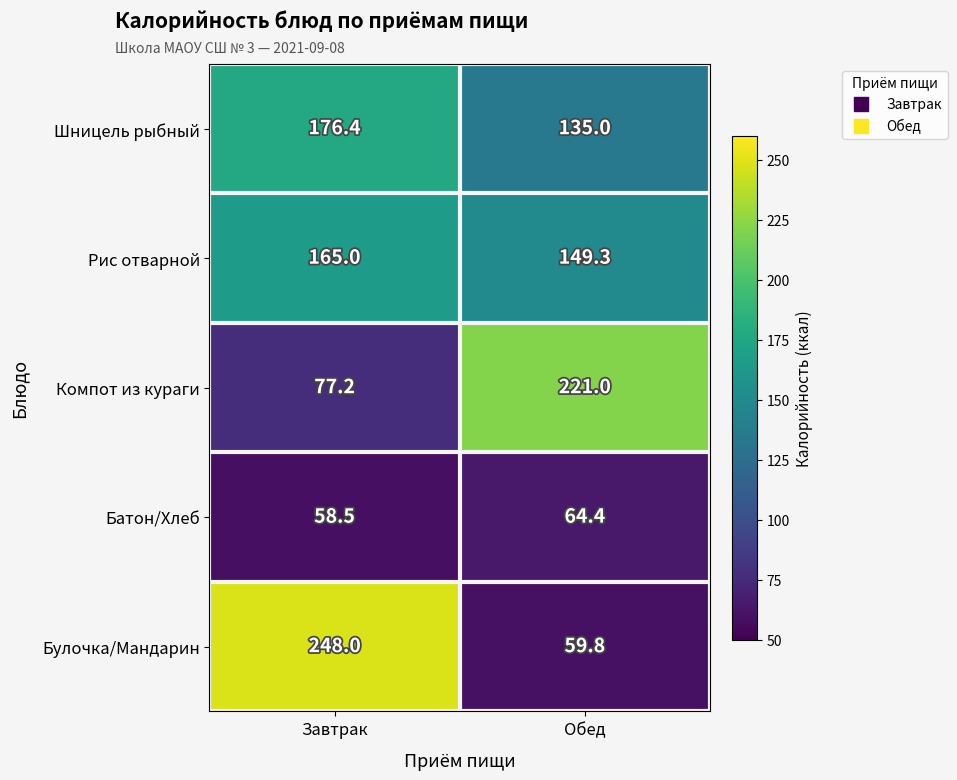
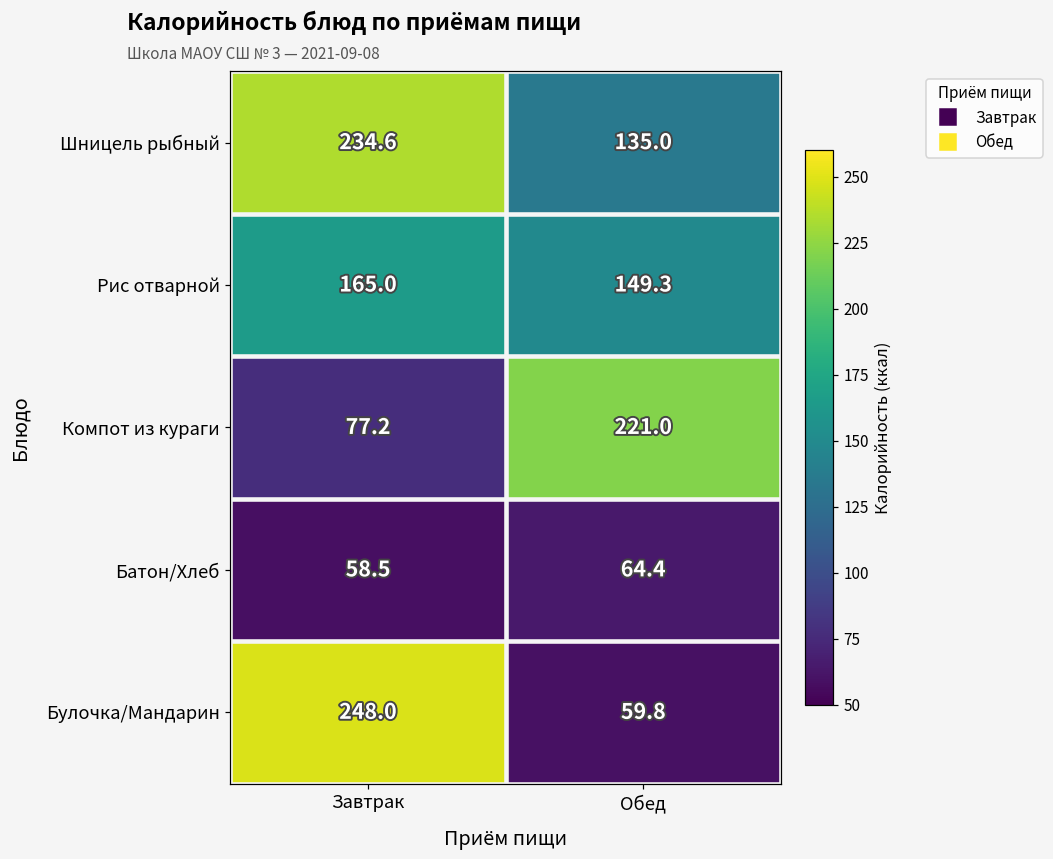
Шницель рыбный, Завтрак: 176.4 -> 234.6
